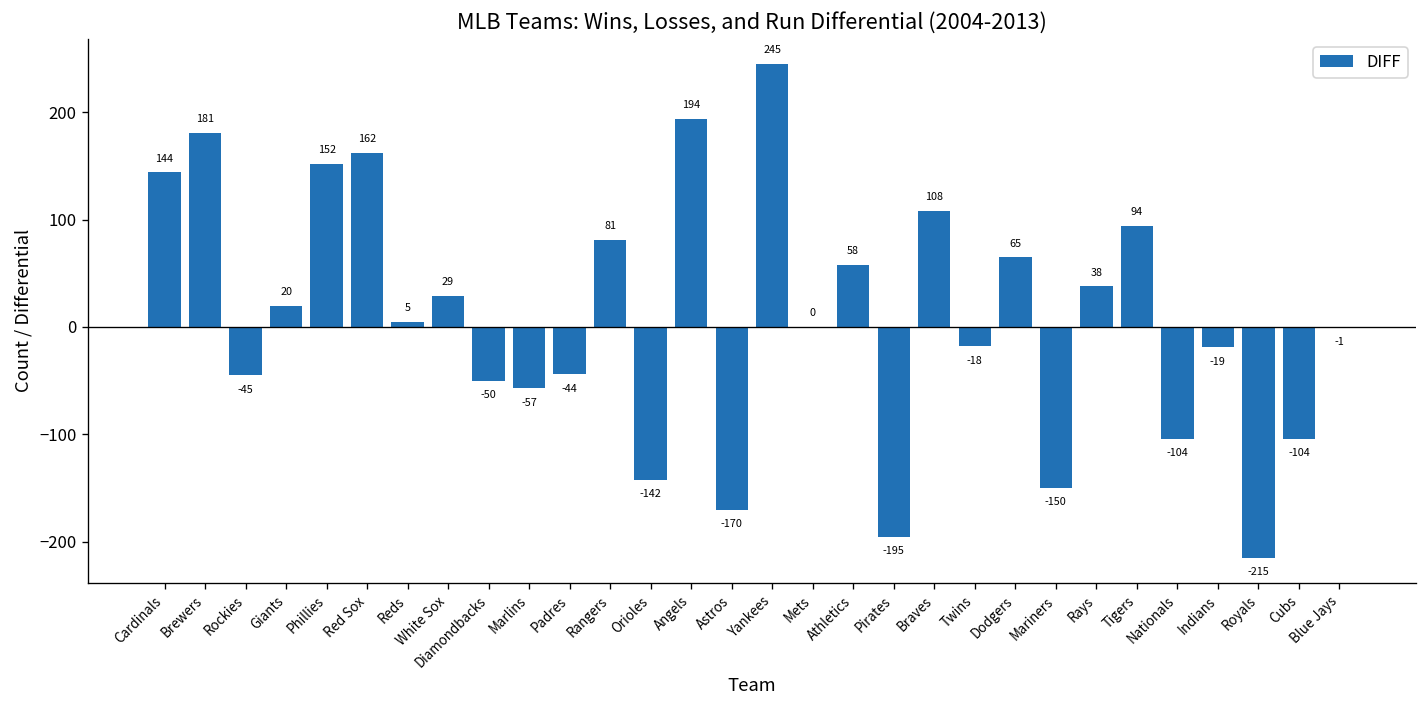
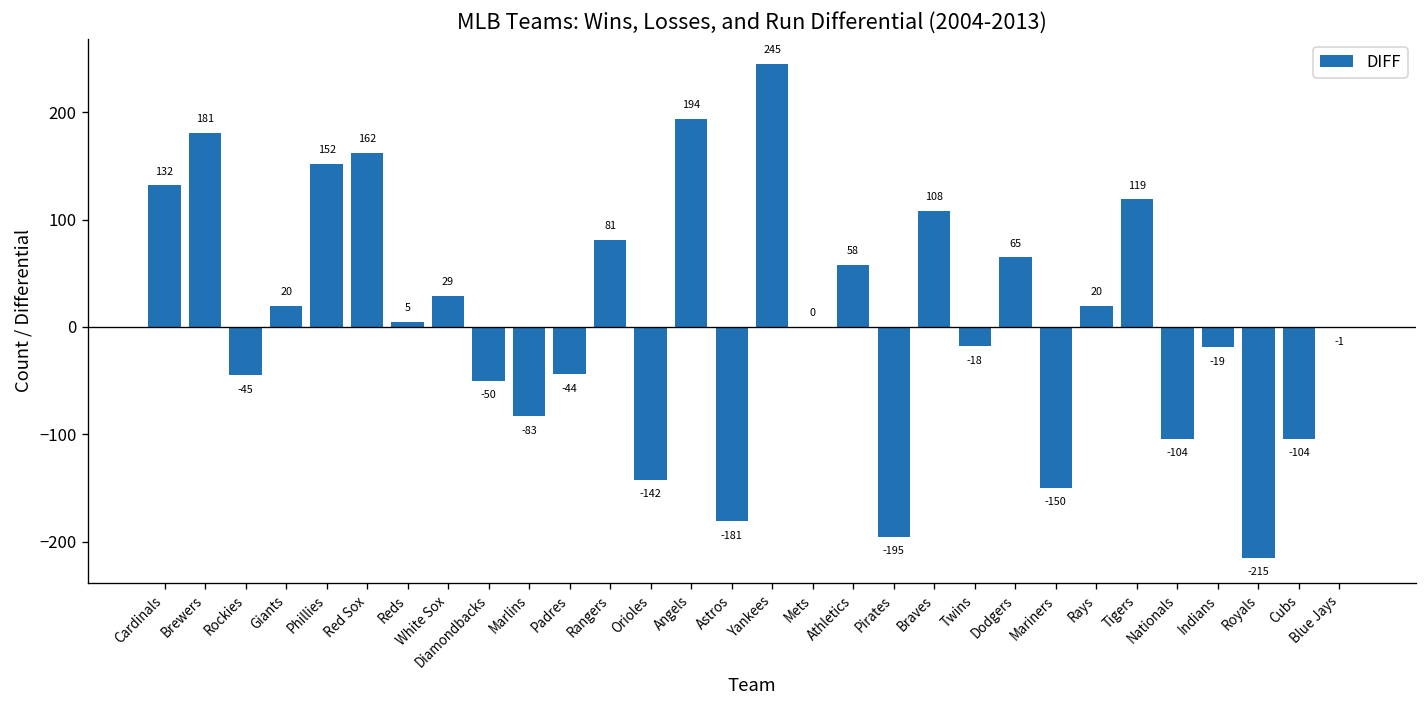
Cardinals: 144 -> 132
Marlins: -57 -> -83
Astros: -170 -> -181
Rays: 38 -> 20
Tigers: 94 -> 119
